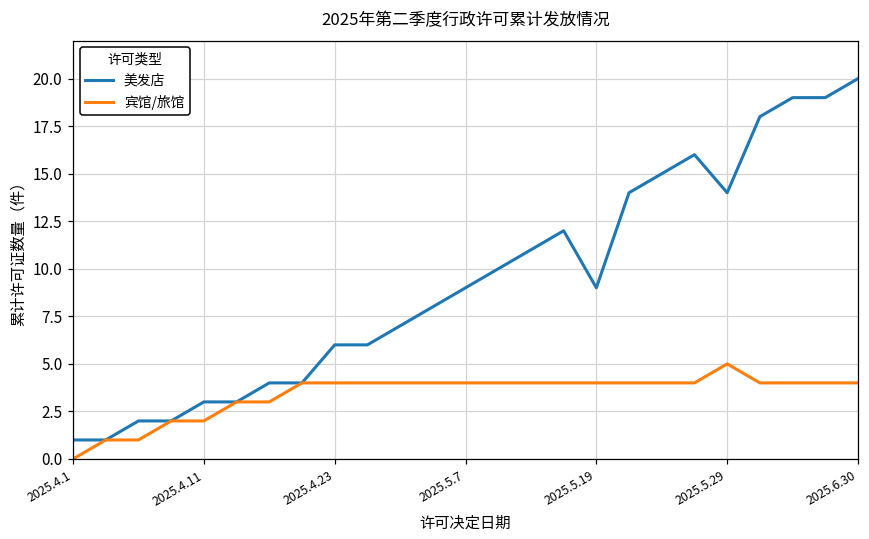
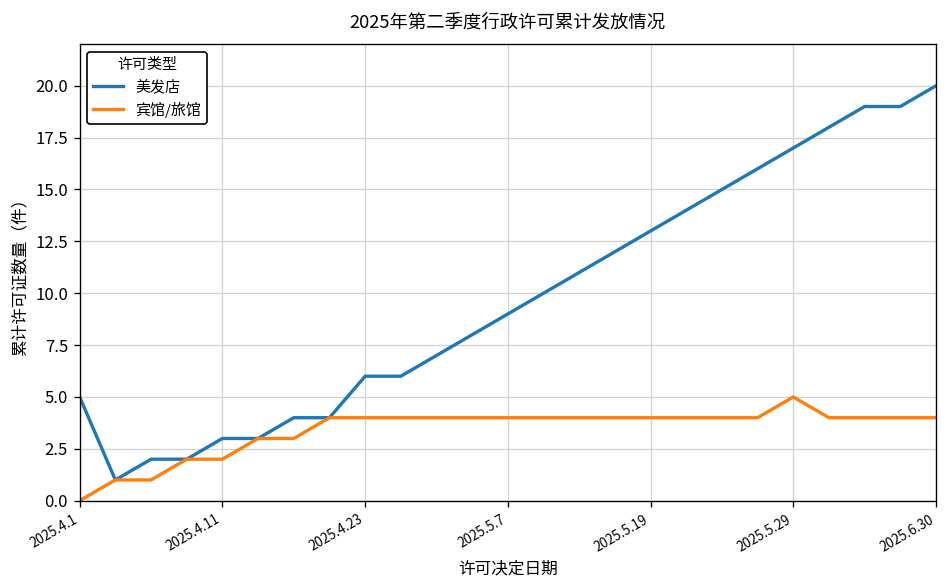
美发店, 2025.4.1: 1 -> 5
美发店, 2025.5.19: 9 -> 13
美发店, 2025.5.29: 14 -> 17
